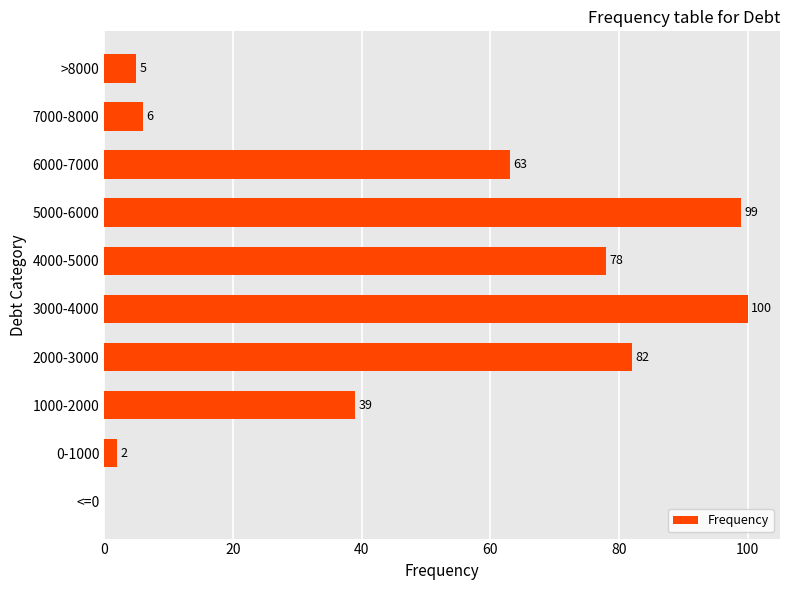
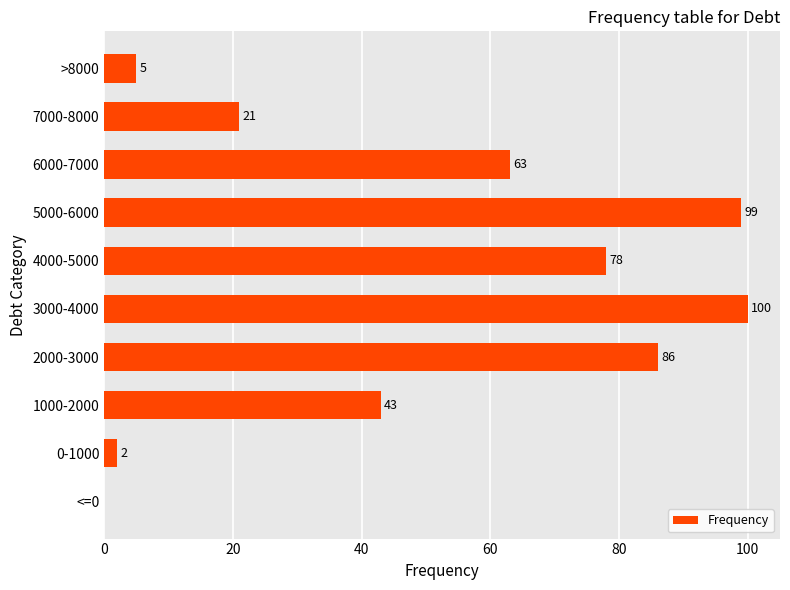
7000-8000: 6 -> 21
2000-3000: 82 -> 86
1000-2000: 39 -> 43
